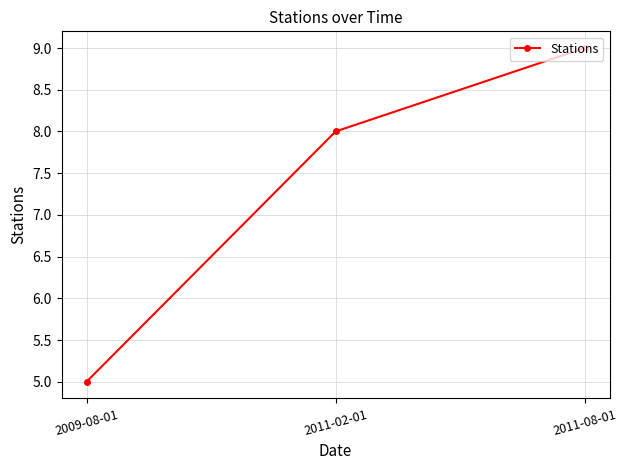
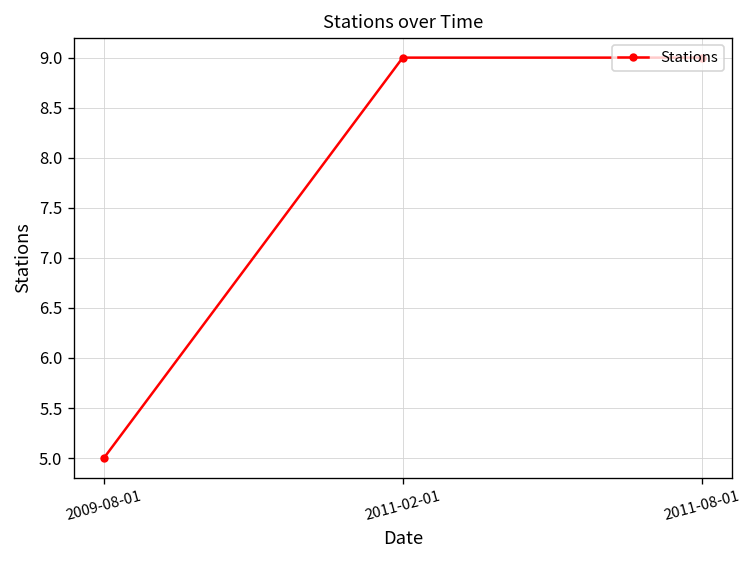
2011-02-01: 8 -> 9
